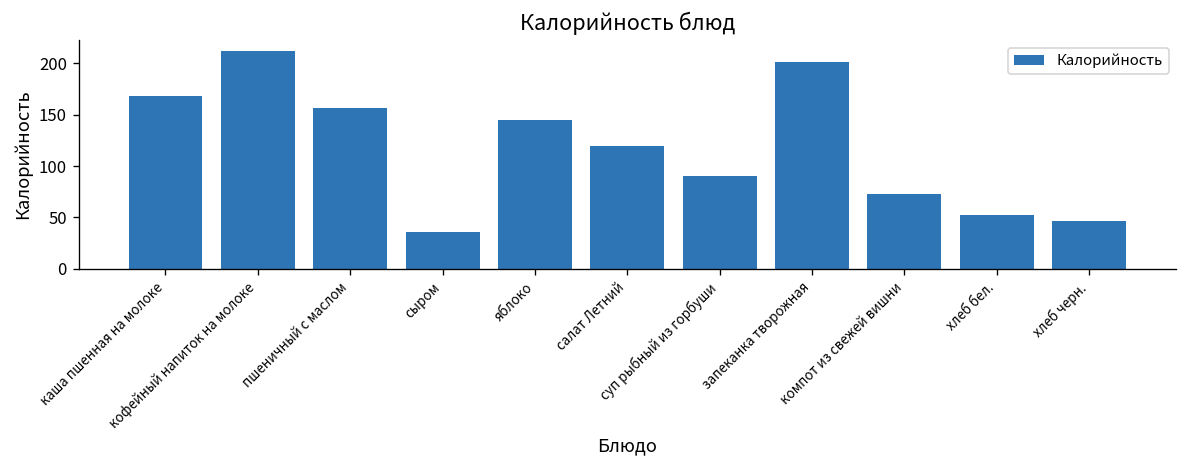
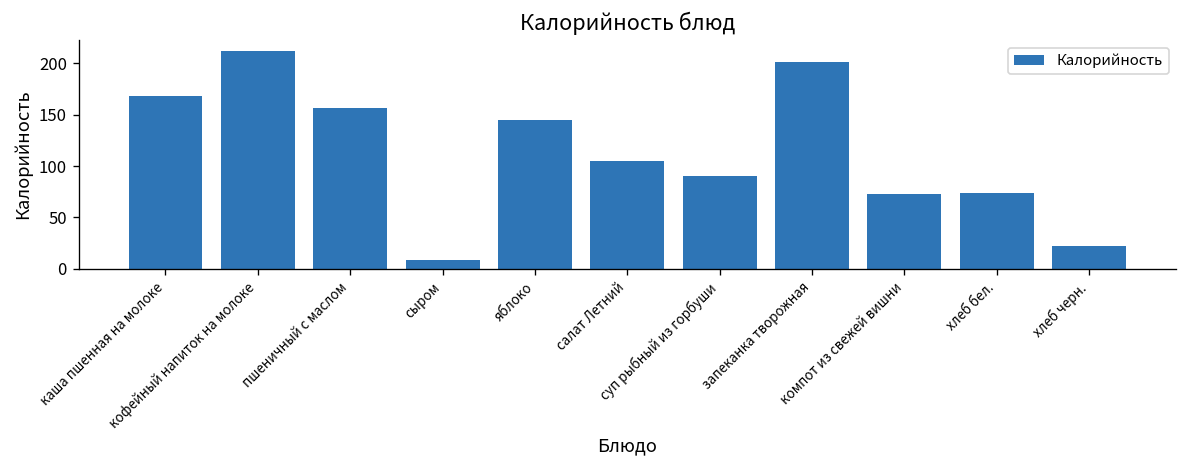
сыром: 40 -> 10
салат Летний: 120 -> 110
хлеб бел.: 50 -> 70
хлеб черн.: 50 -> 20
